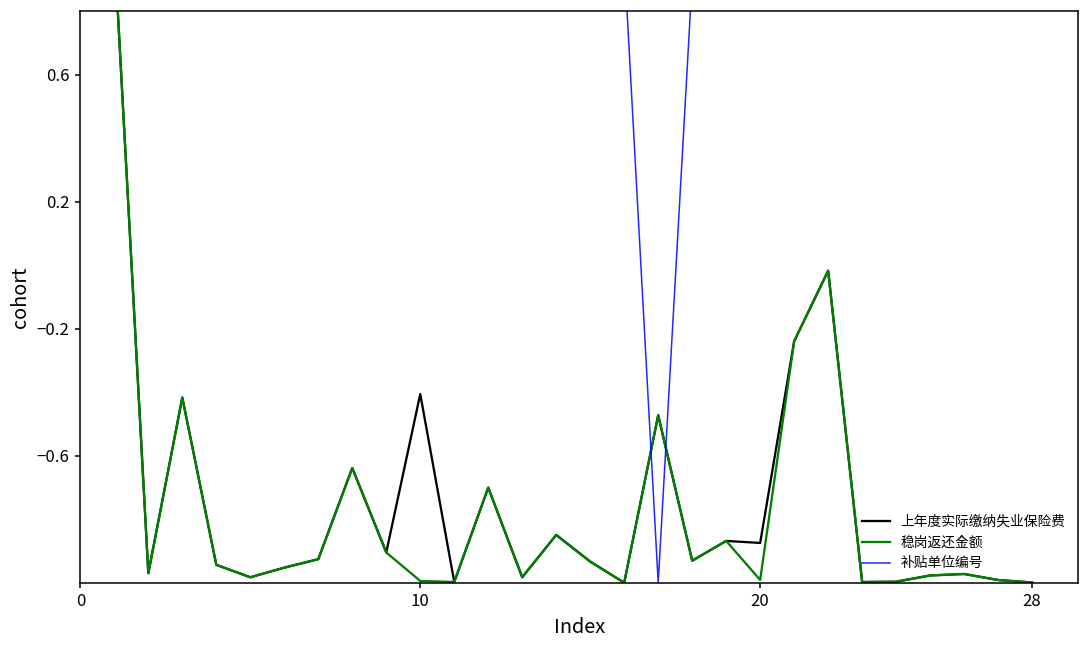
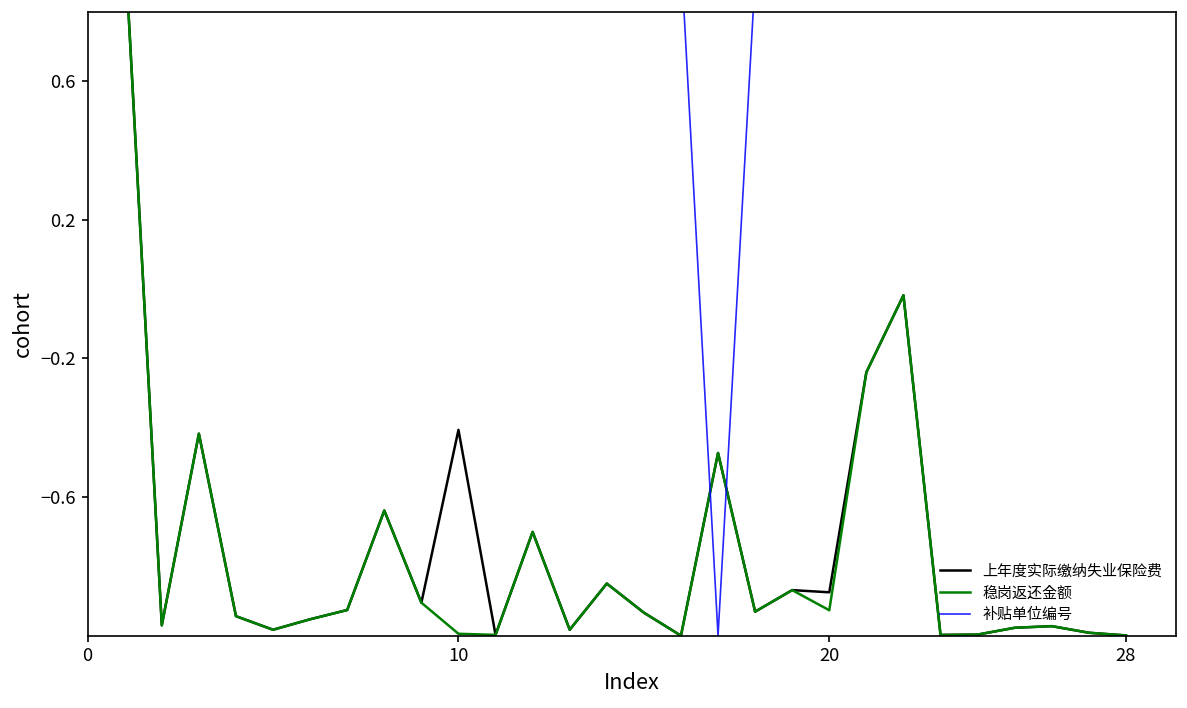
稳岗返还金额, 20: -0.99 -> -0.93
